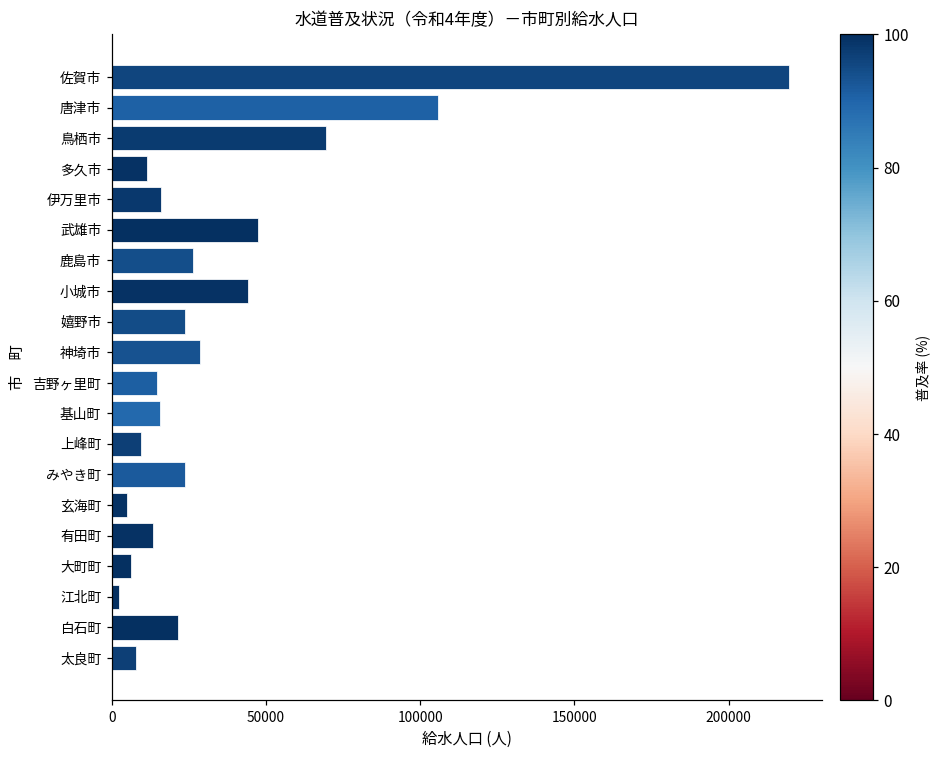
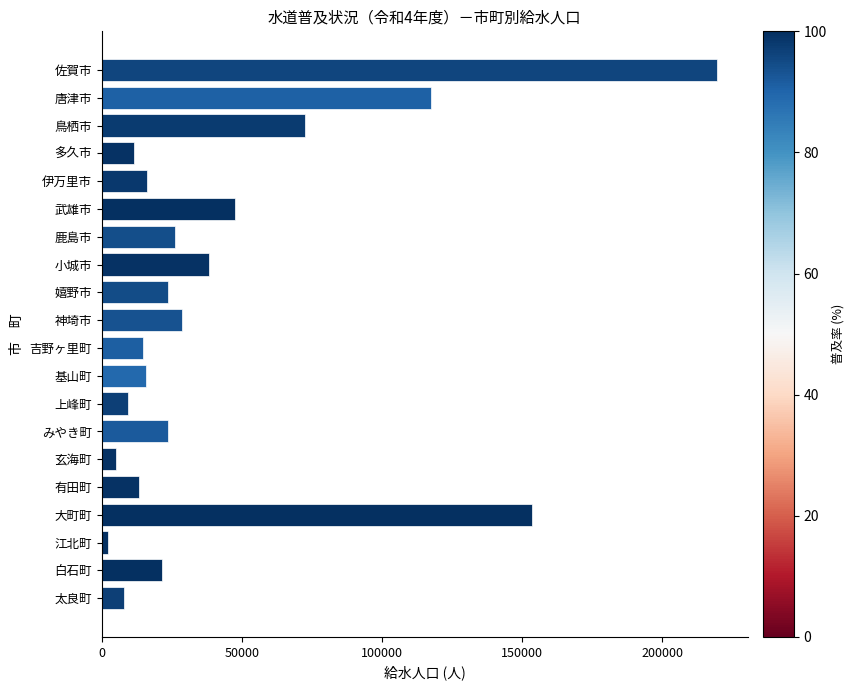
唐津市: 106000 -> 117000
鳥栖市: 70000 -> 72000
小城市: 44000 -> 38000
大町町: 6000 -> 154000
